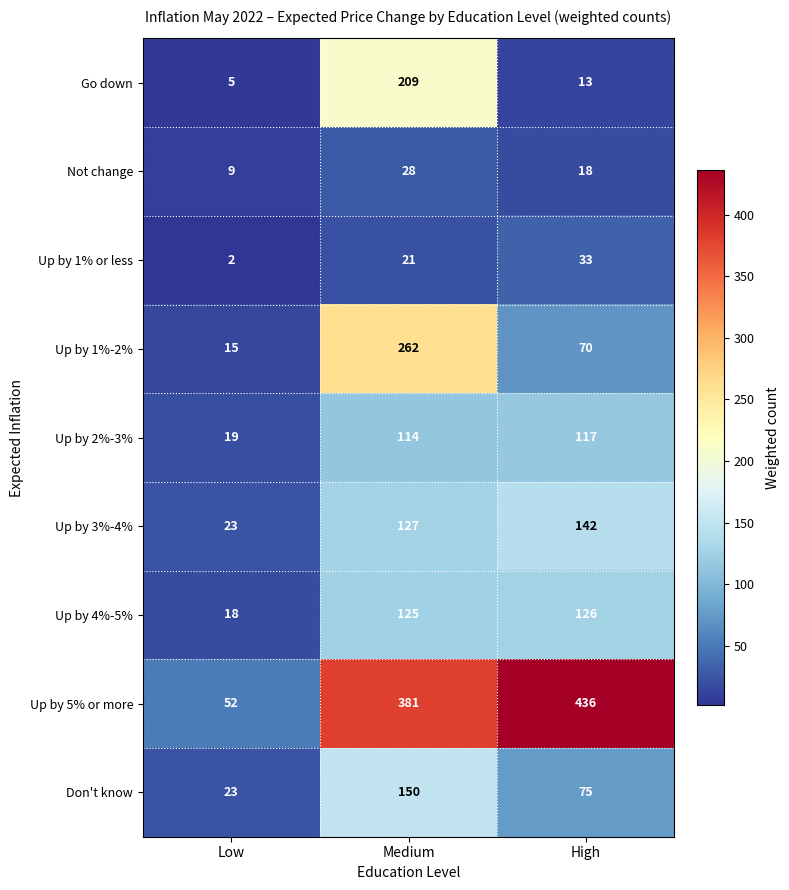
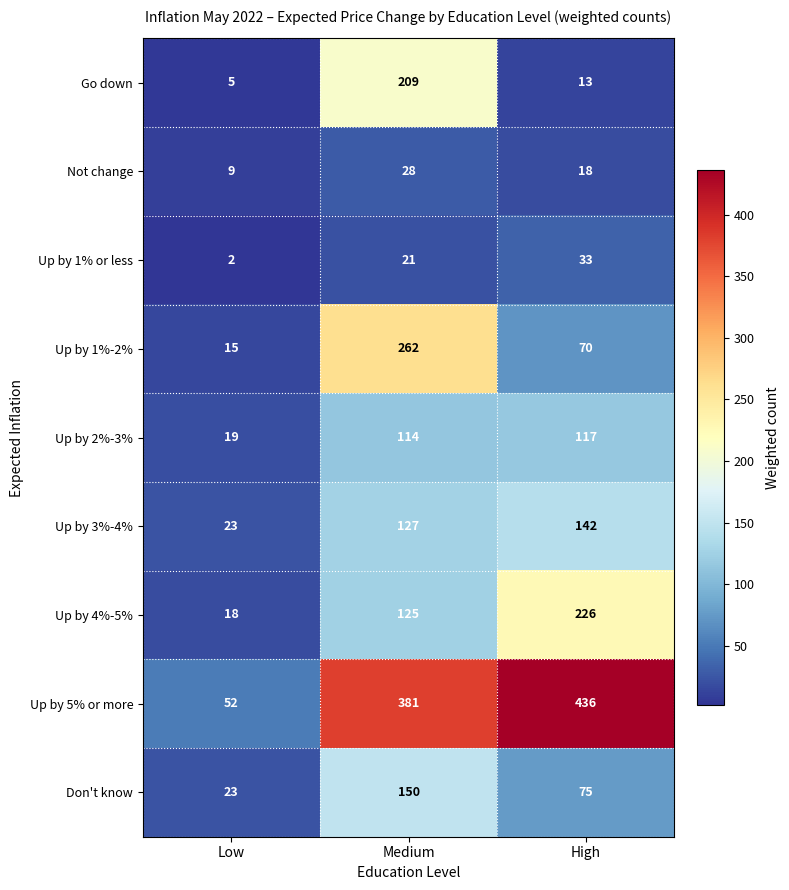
Up by 4%-5%, High: 126 -> 226
